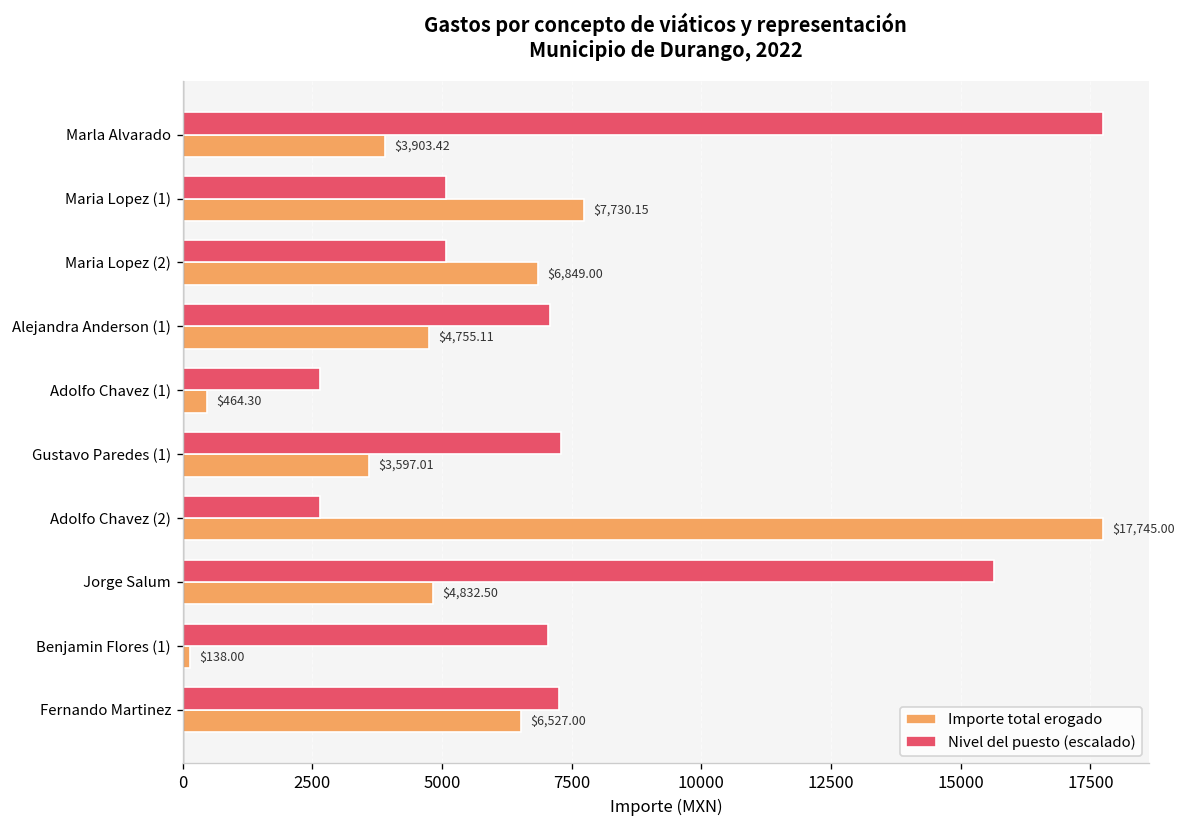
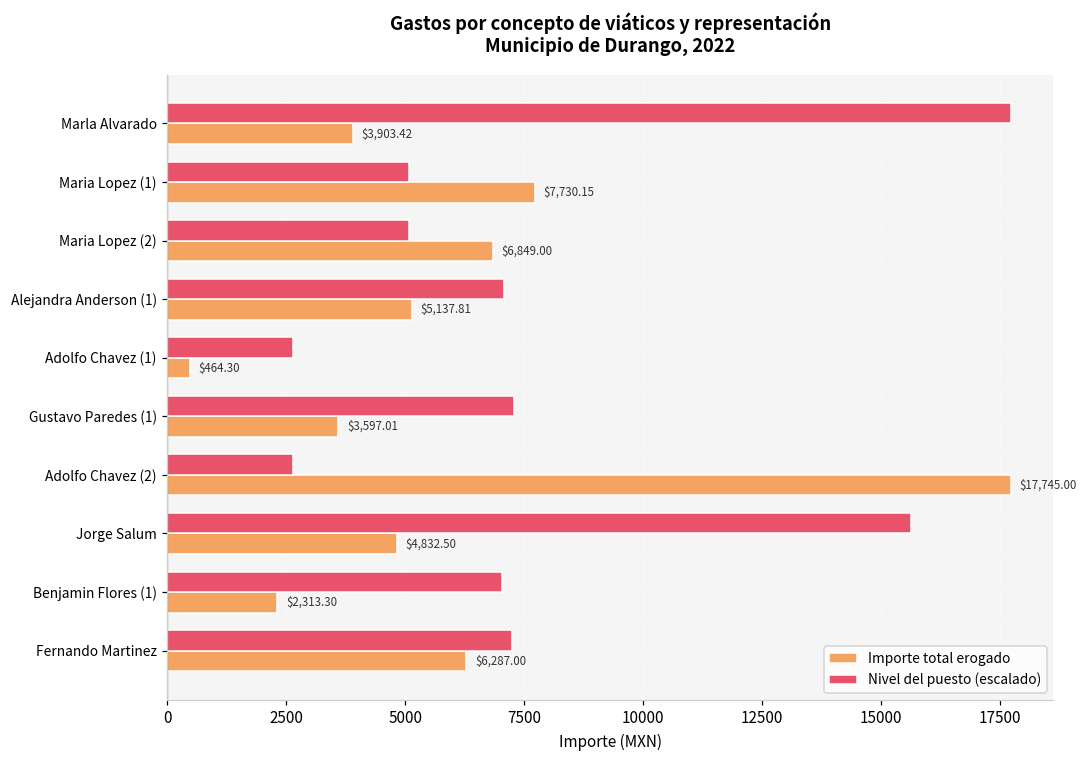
Importe total erogado, Alejandra Anderson (1): $4,755.11 -> $5,137.81
Importe total erogado, Benjamin Flores (1): $138.00 -> $2,313.30
Importe total erogado, Fernando Martinez: $6,527.00 -> $6,287.00
